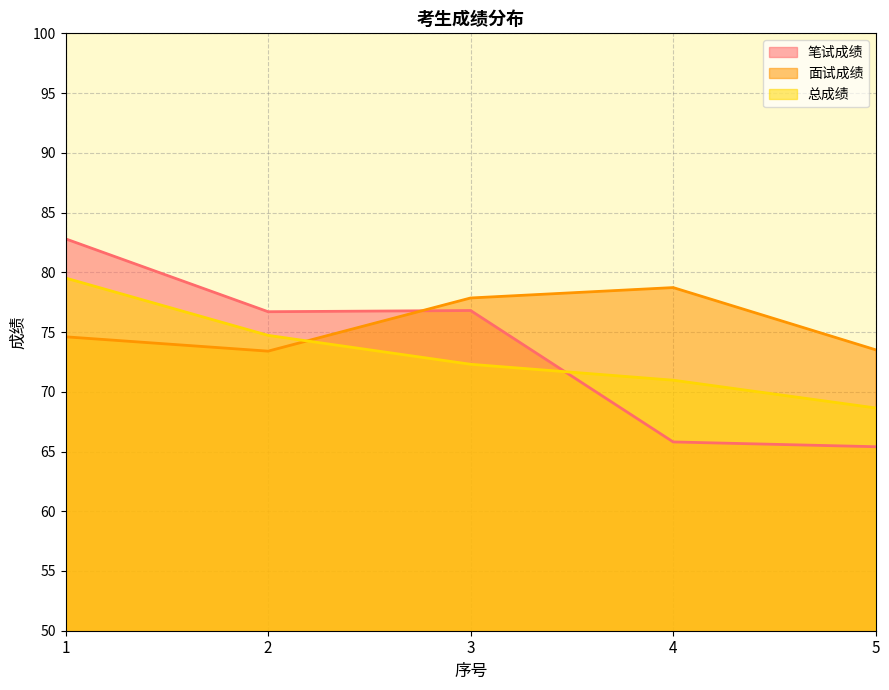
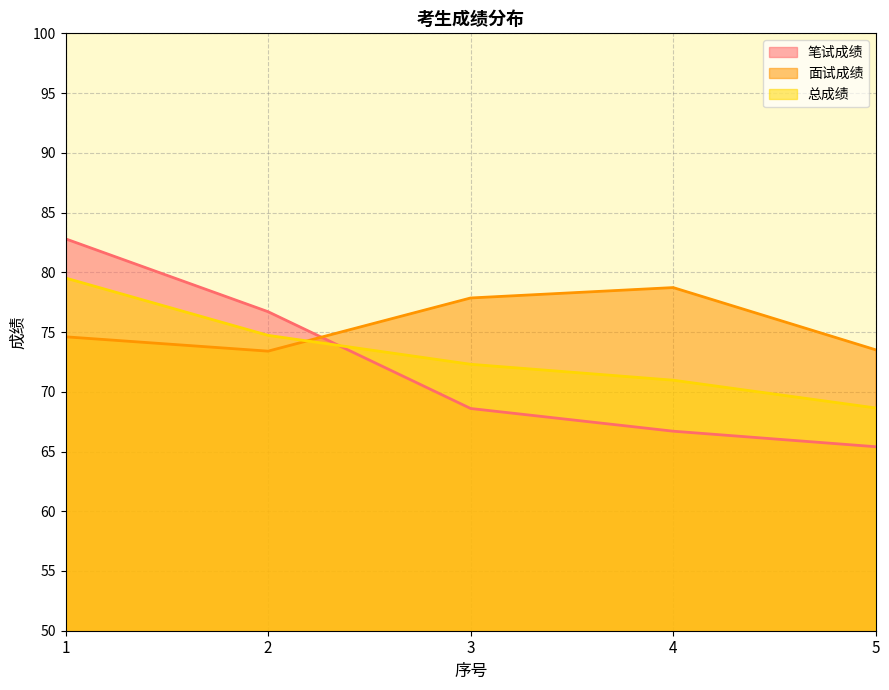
笔试成绩, 3: 76.8 -> 68.6
笔试成绩, 4: 65.8 -> 66.7
